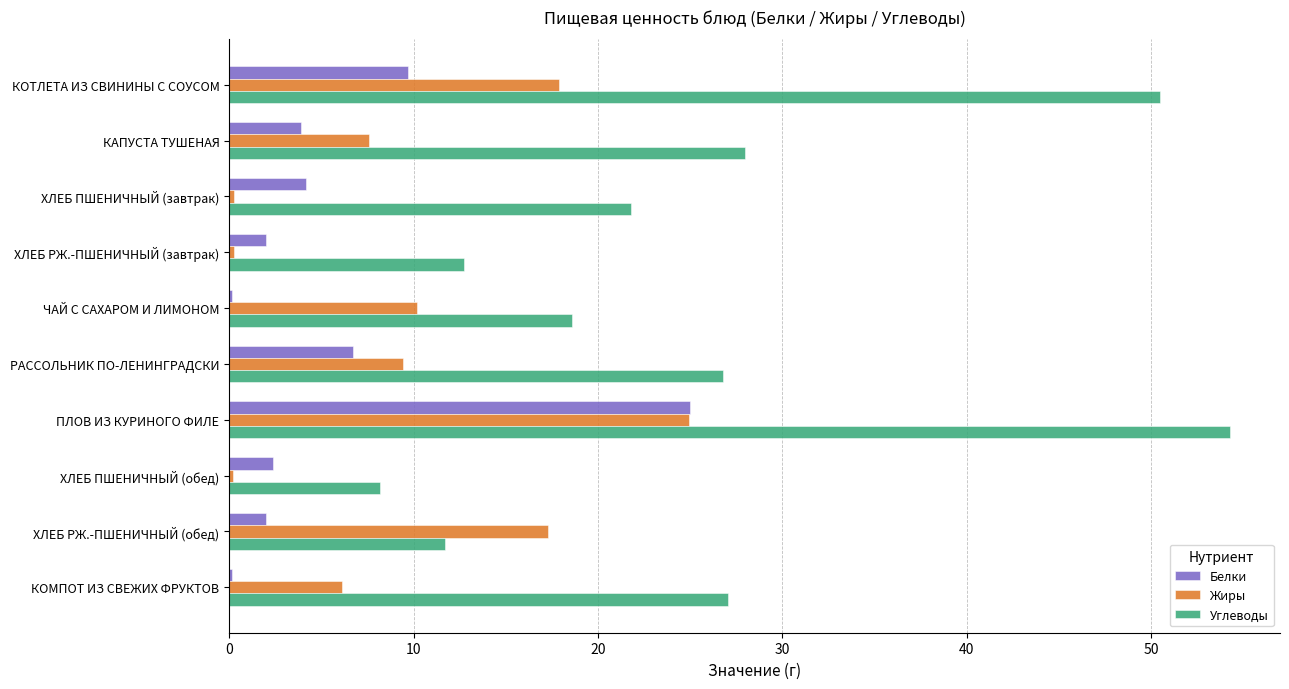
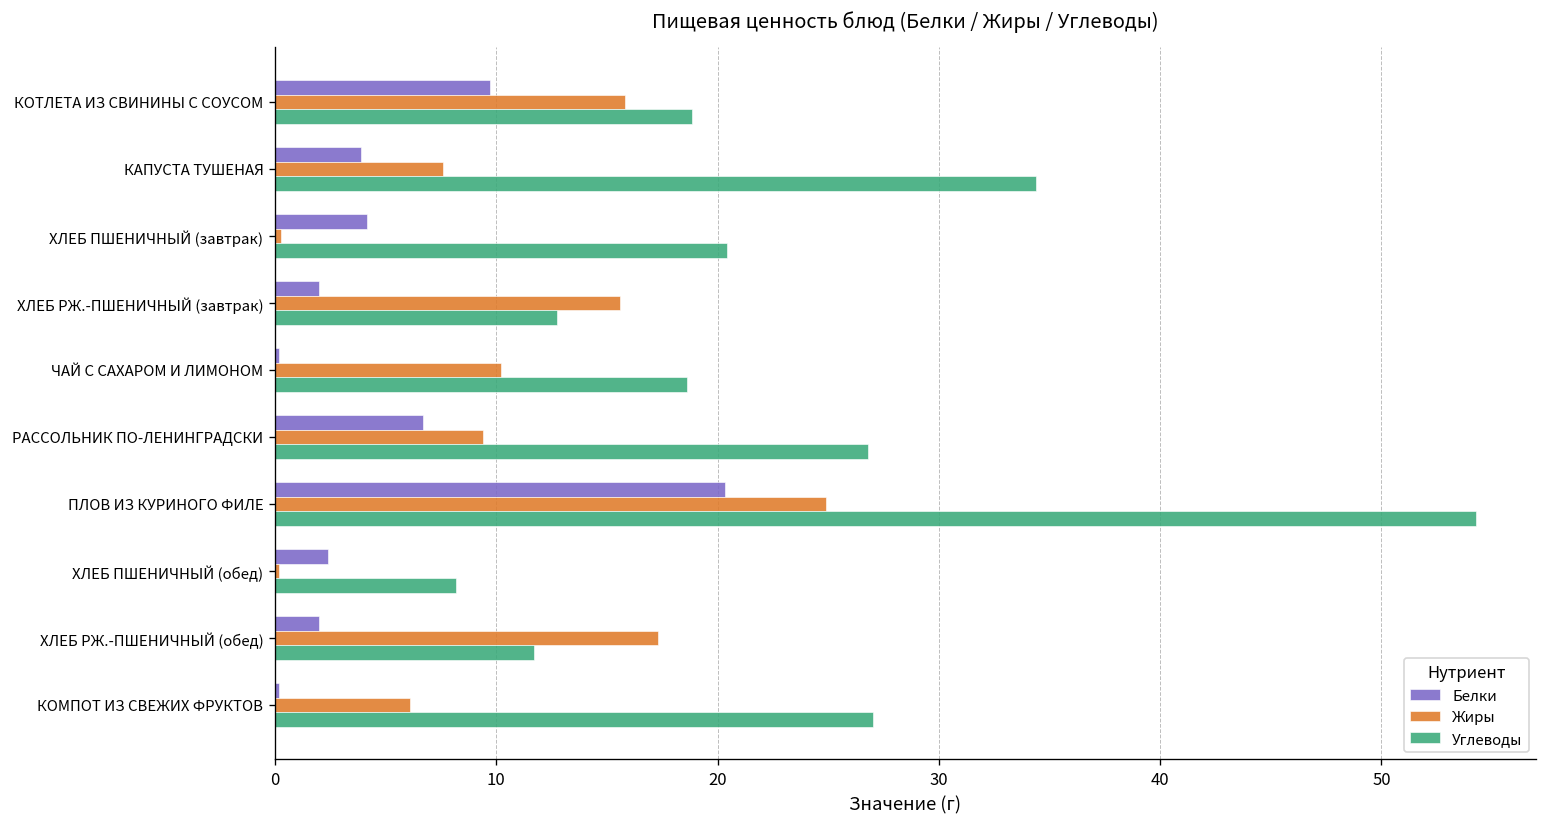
Жиры, КОТЛЕТА ИЗ СВИНИНЫ С СОУСОМ: 17.9 -> 15.8
Углеводы, КОТЛЕТА ИЗ СВИНИНЫ С СОУСОМ: 50.5 -> 18.8
Углеводы, КАПУСТА ТУШЕНАЯ: 28.0 -> 34.4
Углеводы, ХЛЕБ ПШЕНИЧНЫЙ (завтрак): 21.8 -> 20.4
Жиры, ХЛЕБ РЖ.-ПШЕНИЧНЫЙ (завтрак): 0.3 -> 15.6
Белки, ПЛОВ ИЗ КУРИНОГО ФИЛЕ: 25.0 -> 20.3
